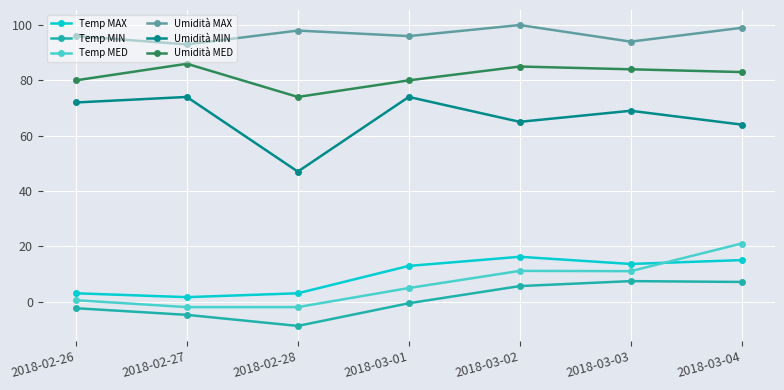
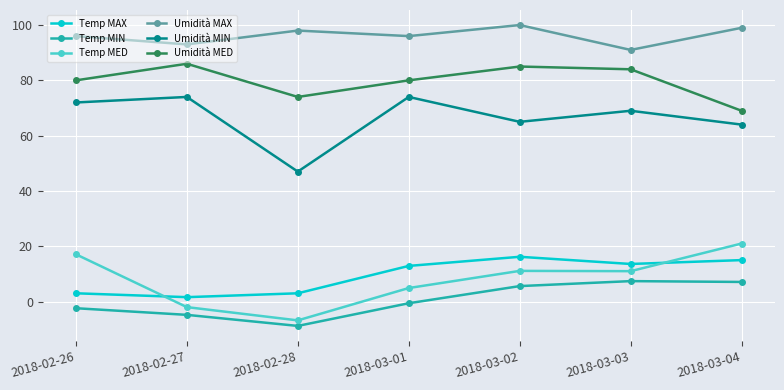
Temp MED, 2018-02-26: 1 -> 17
Temp MED, 2018-02-28: -2 -> -7
Umidità MAX, 2018-03-03: 94 -> 91
Umidità MED, 2018-03-04: 83 -> 69
